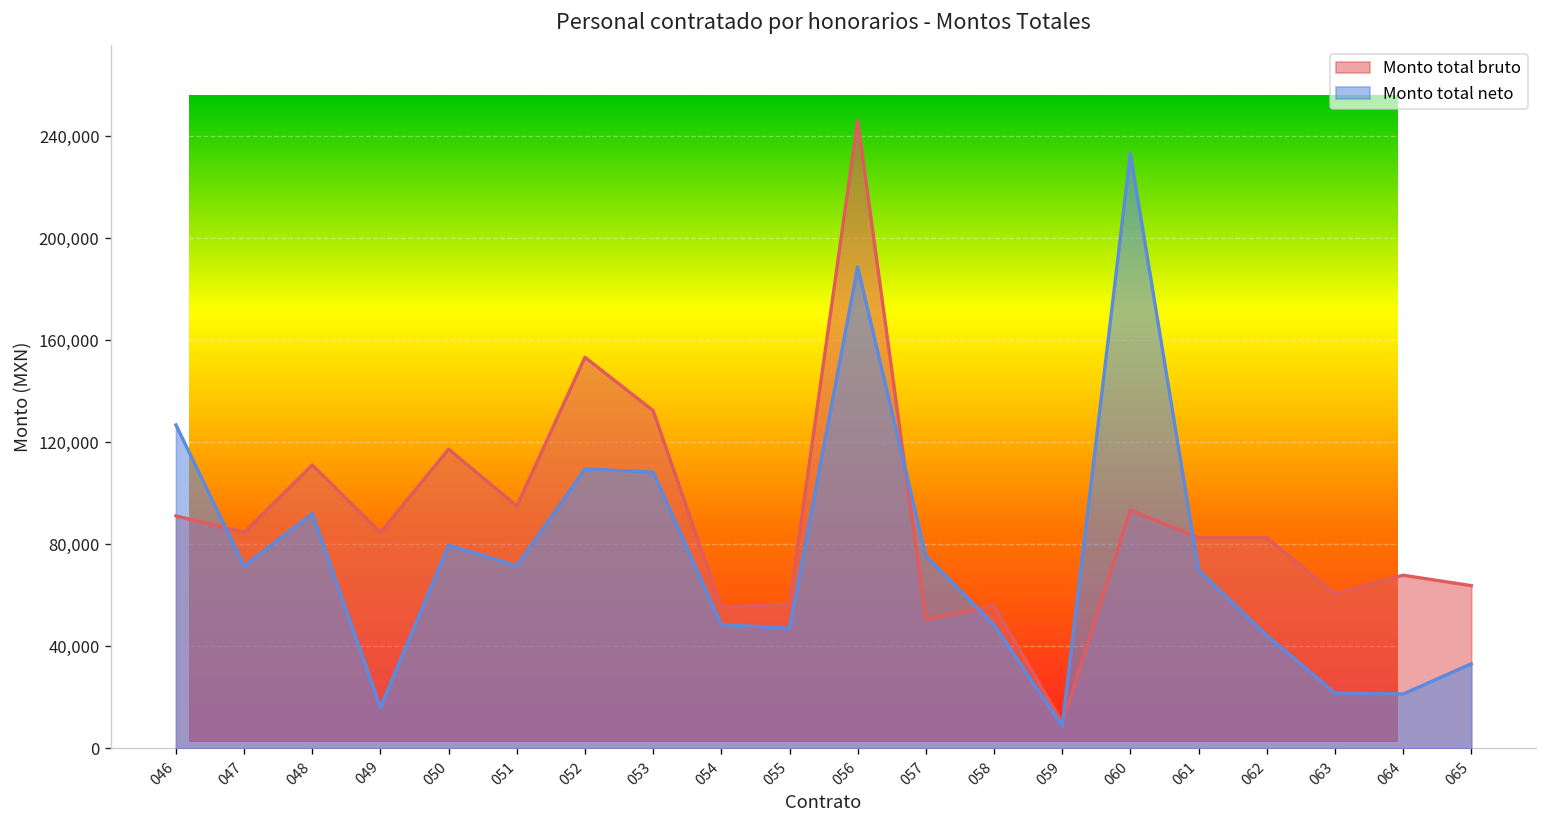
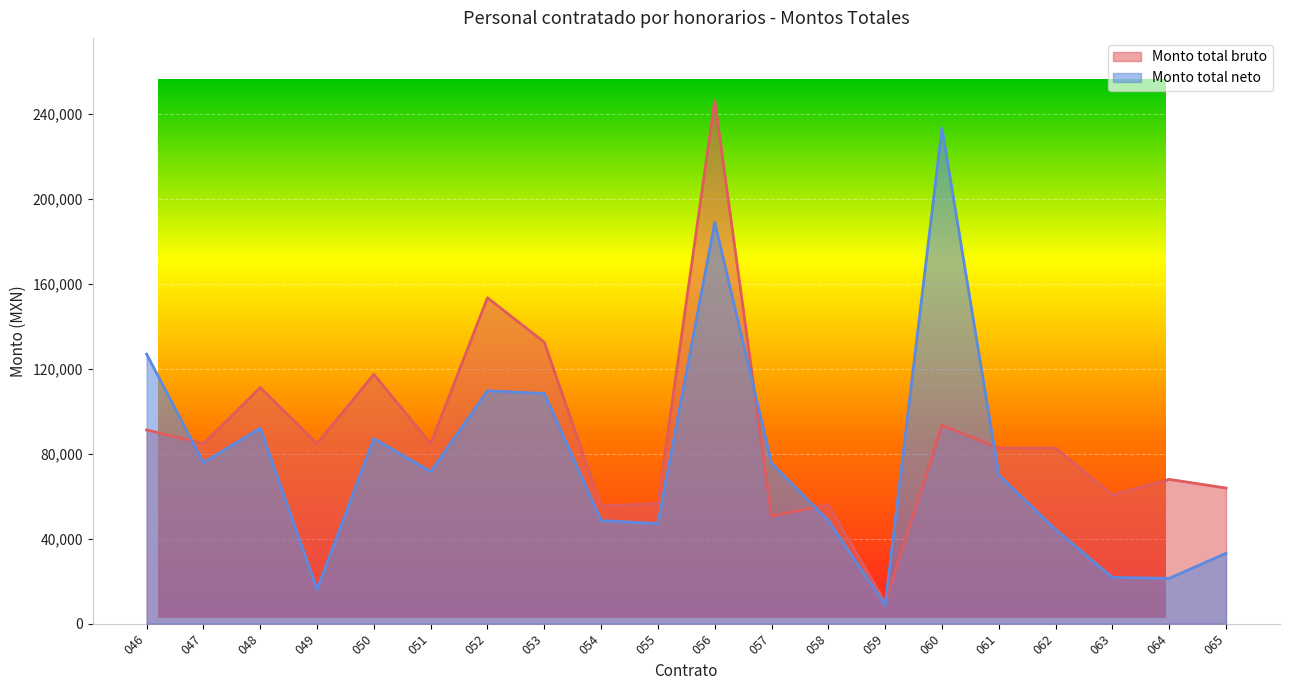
Monto total neto, 047: 72,000 -> 76,000
Monto total neto, 050: 80,000 -> 87,000
Monto total bruto, 051: 95,000 -> 85,000
